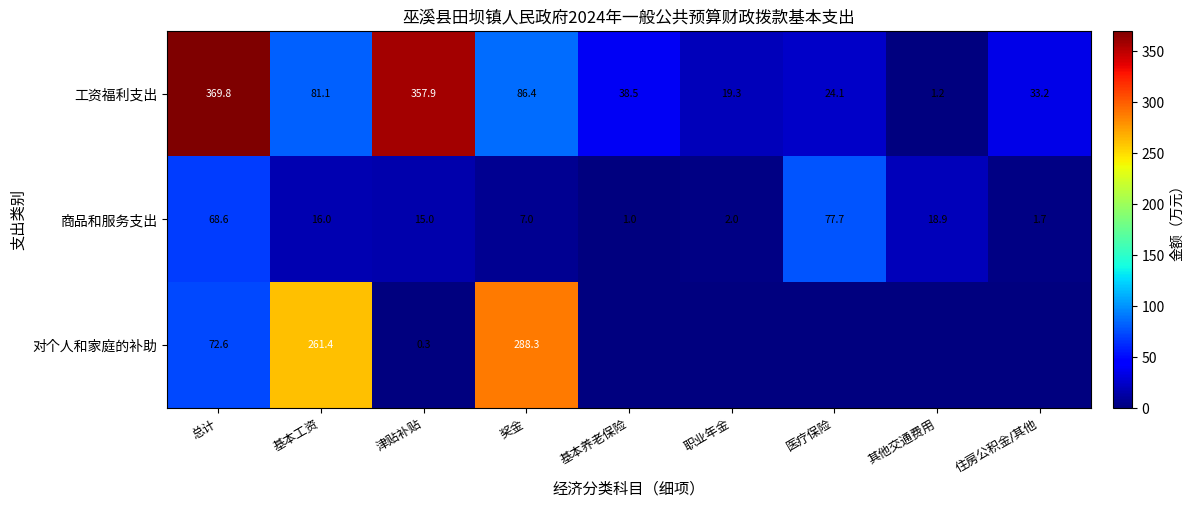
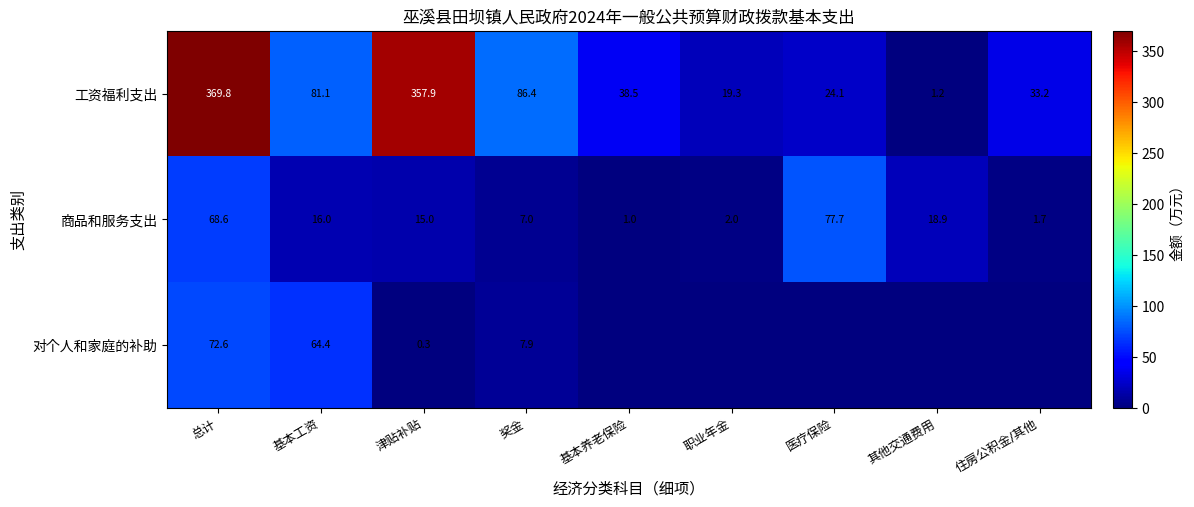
对个人和家庭的补助, 基本工资: 261.4 -> 64.4
对个人和家庭的补助, 奖金: 288.3 -> 7.9
